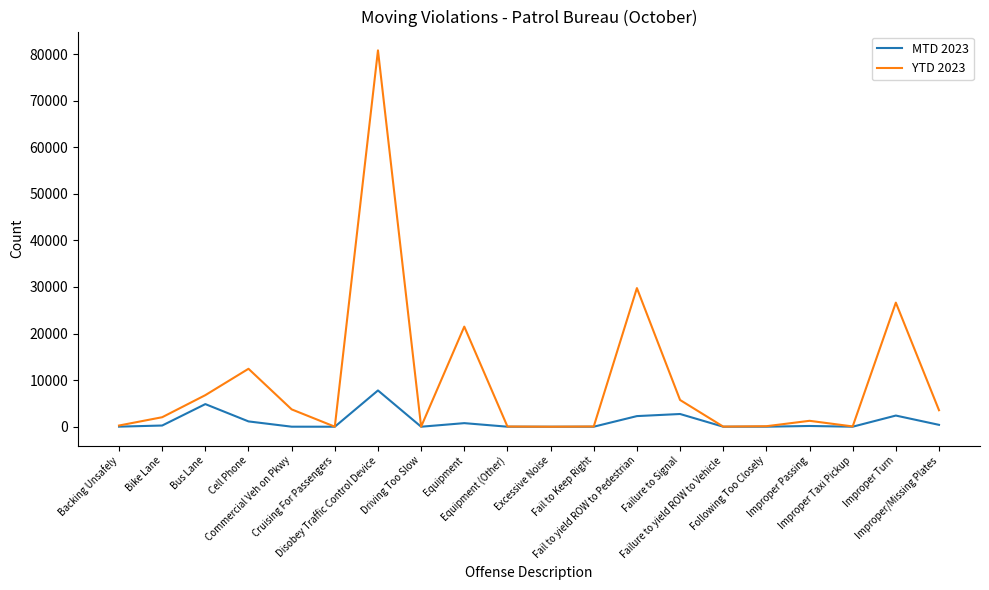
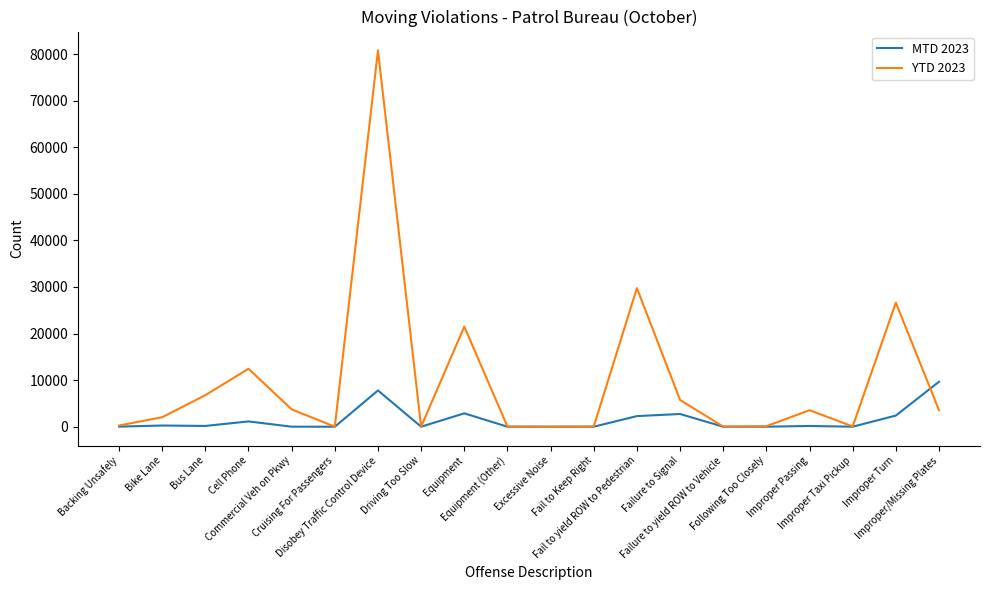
MTD 2023, Bus Lane: 5000 -> 0
MTD 2023, Equipment: 1000 -> 3000
YTD 2023, Improper Passing: 1000 -> 4000
MTD 2023, Improper/Missing Plates: 0 -> 10000
